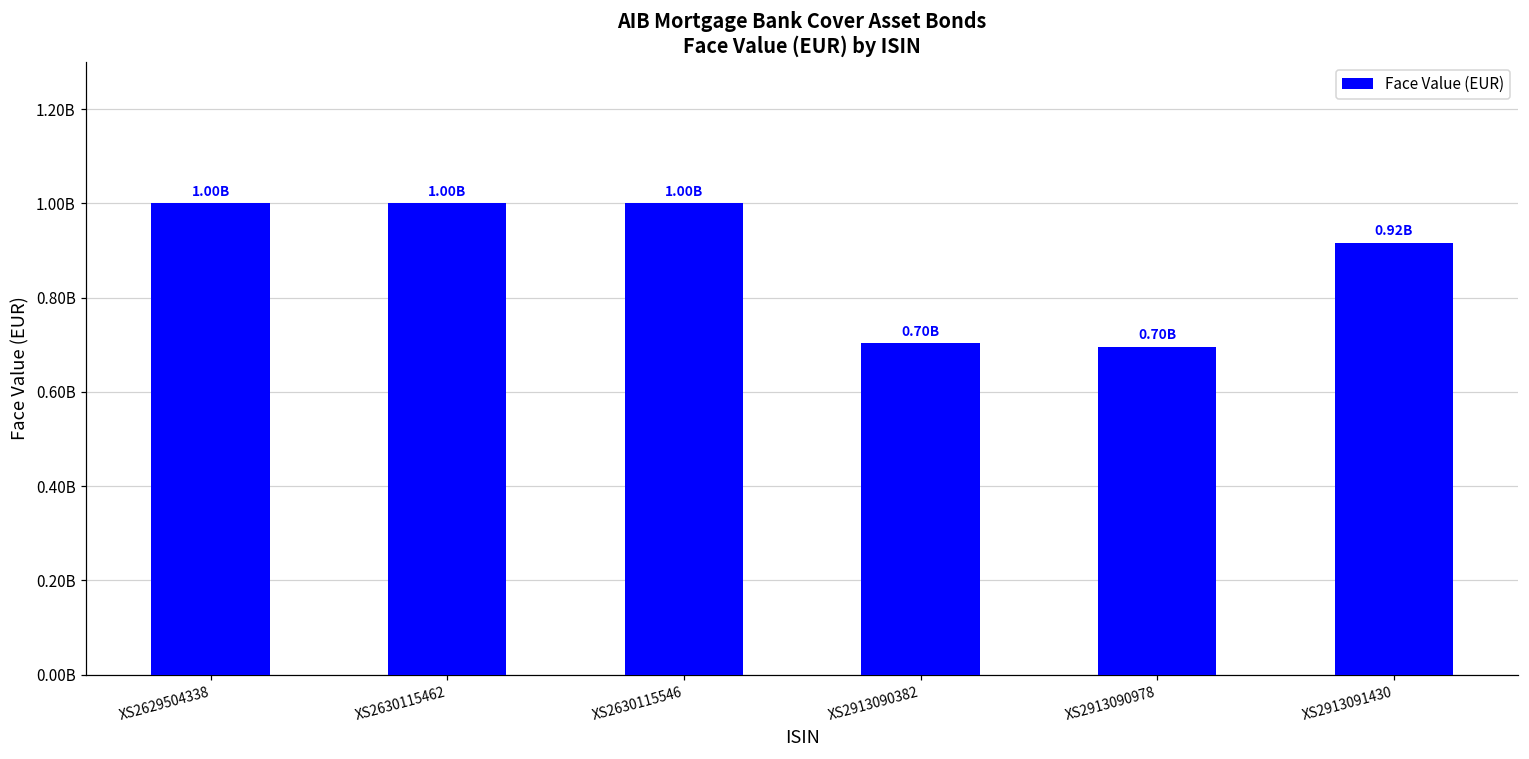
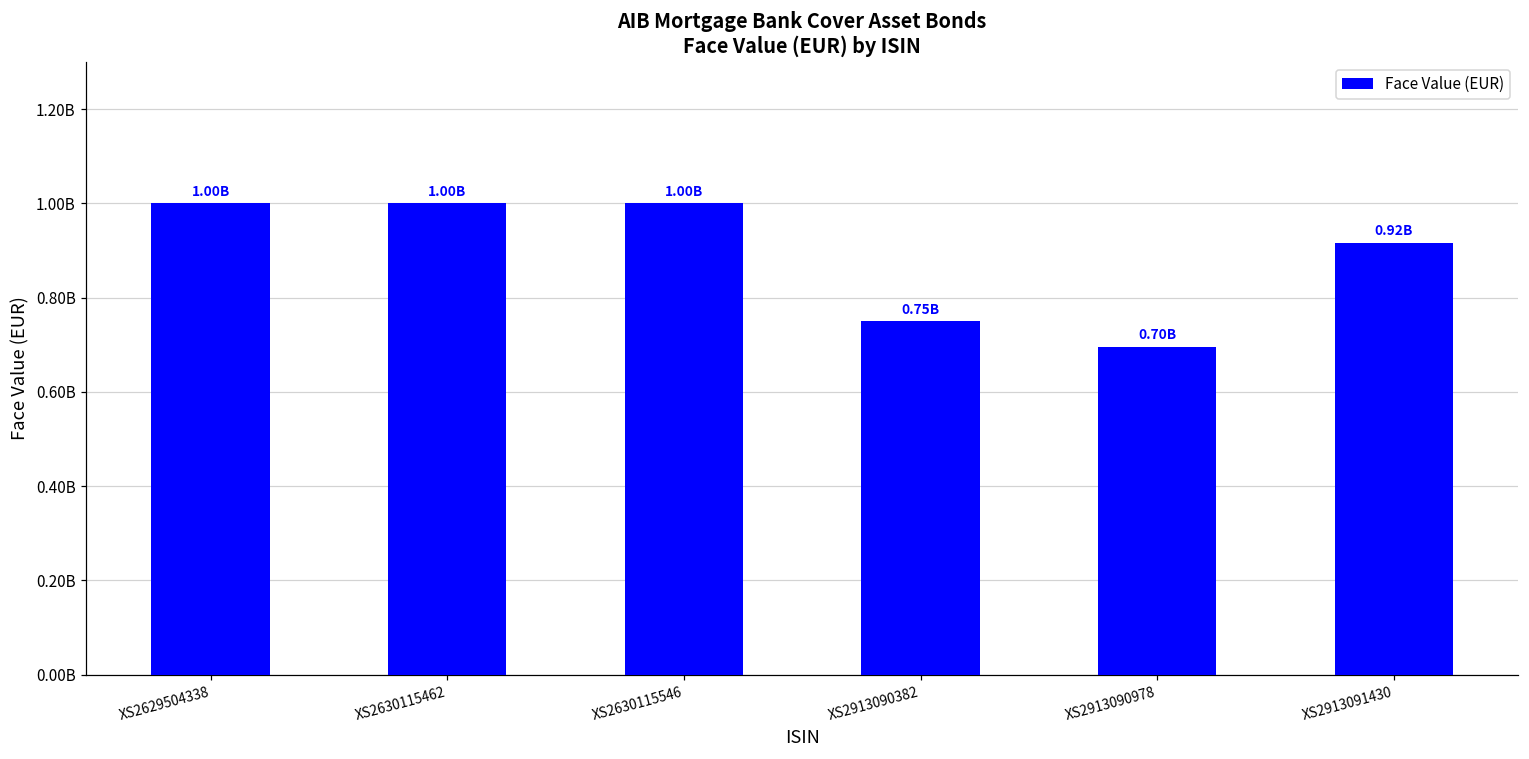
XS2913090382: 0.70B -> 0.75B
